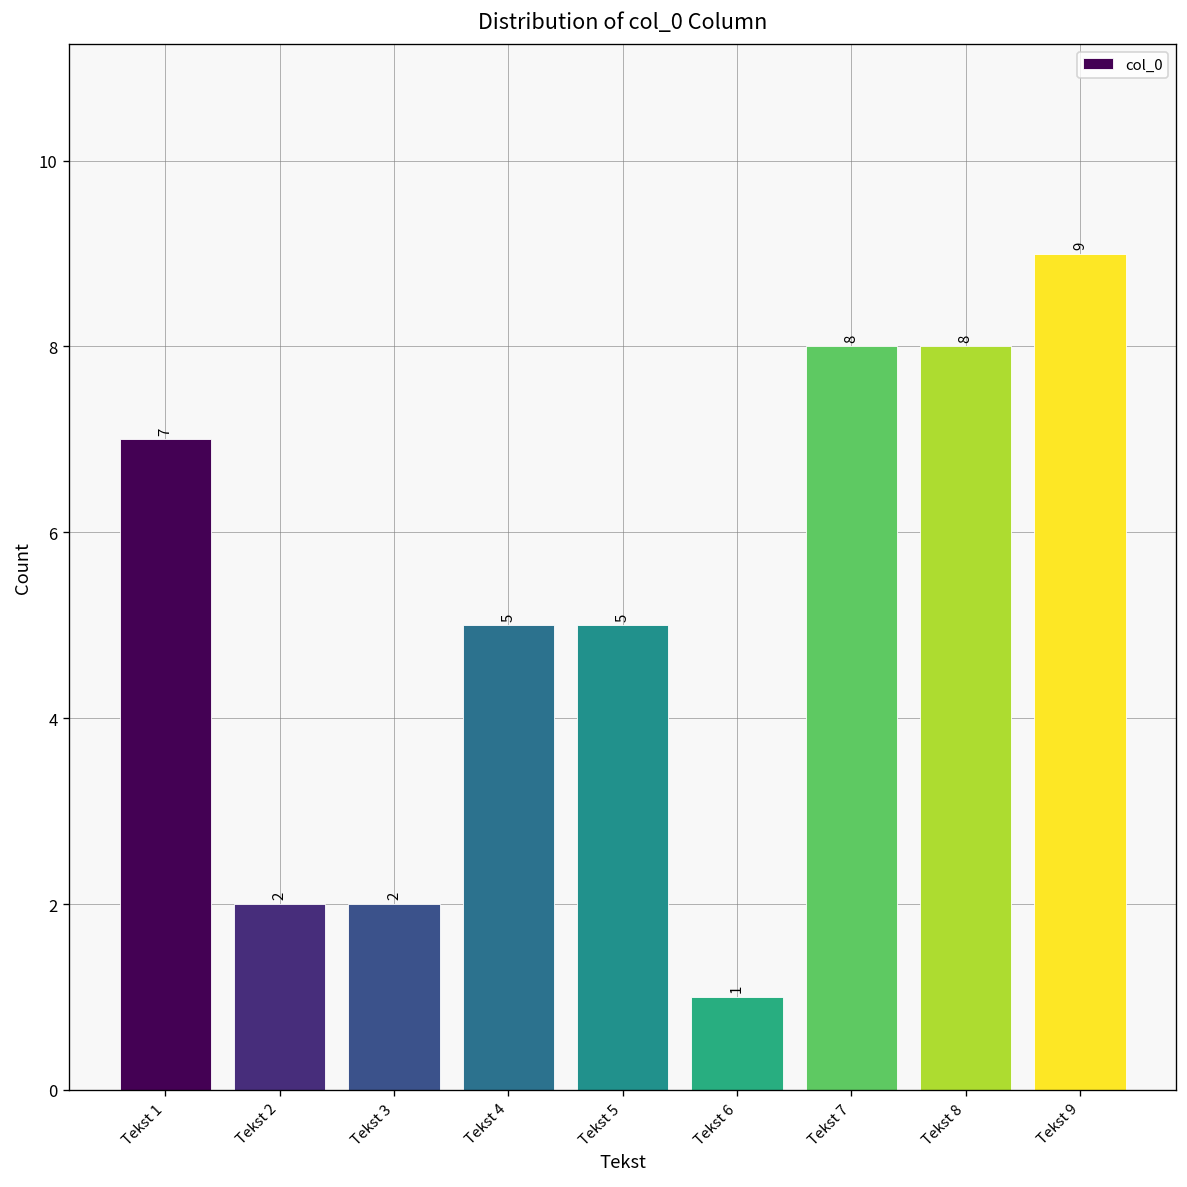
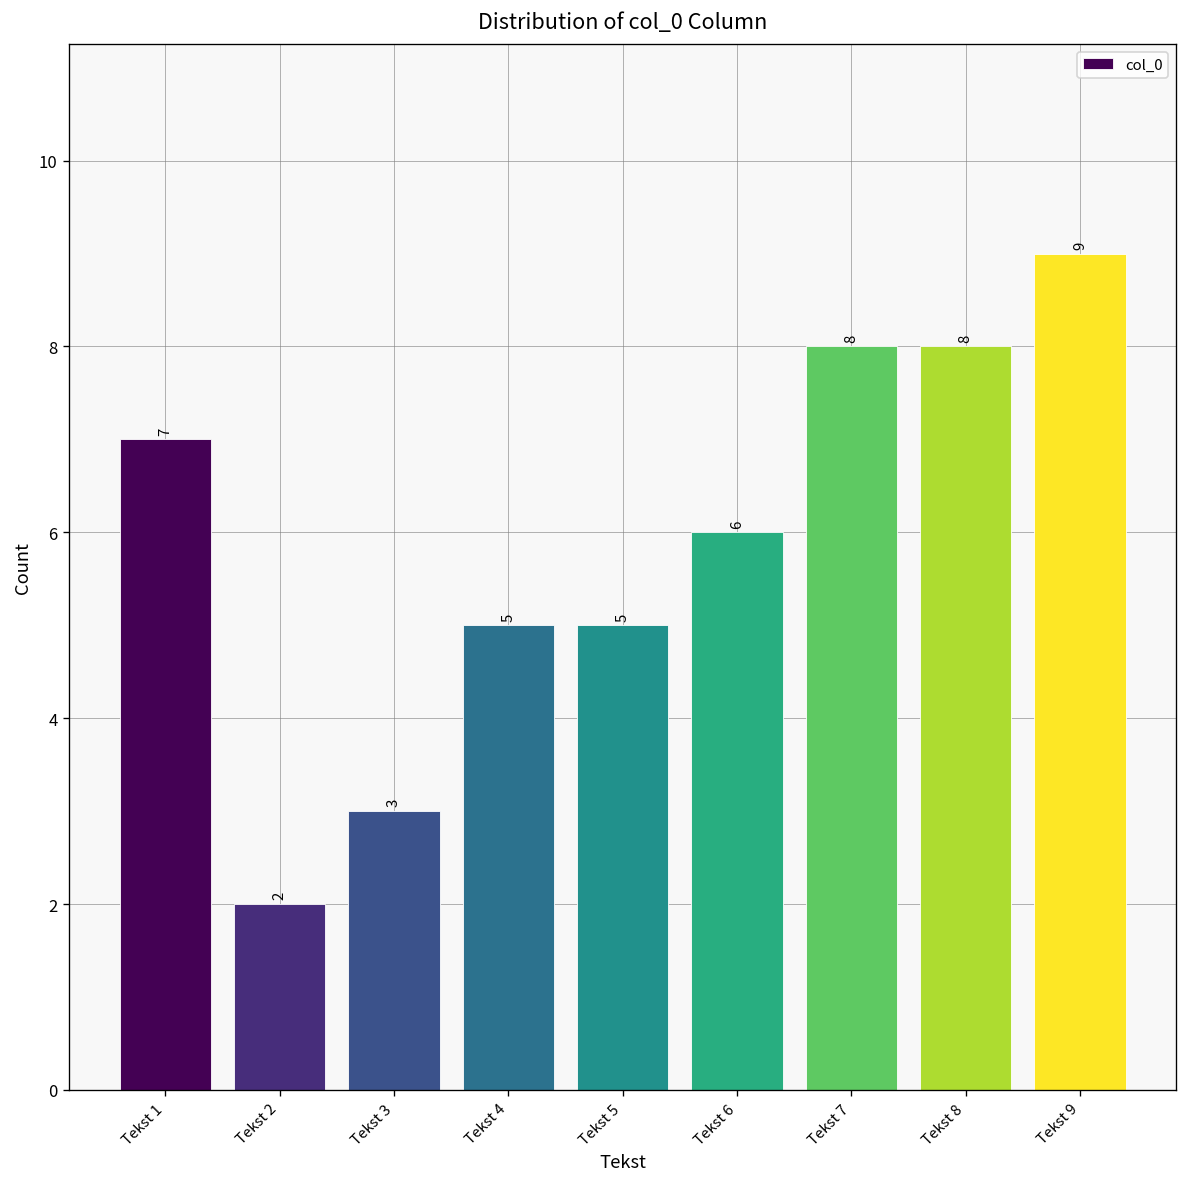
Tekst 3: 2 -> 3
Tekst 6: 1 -> 6
